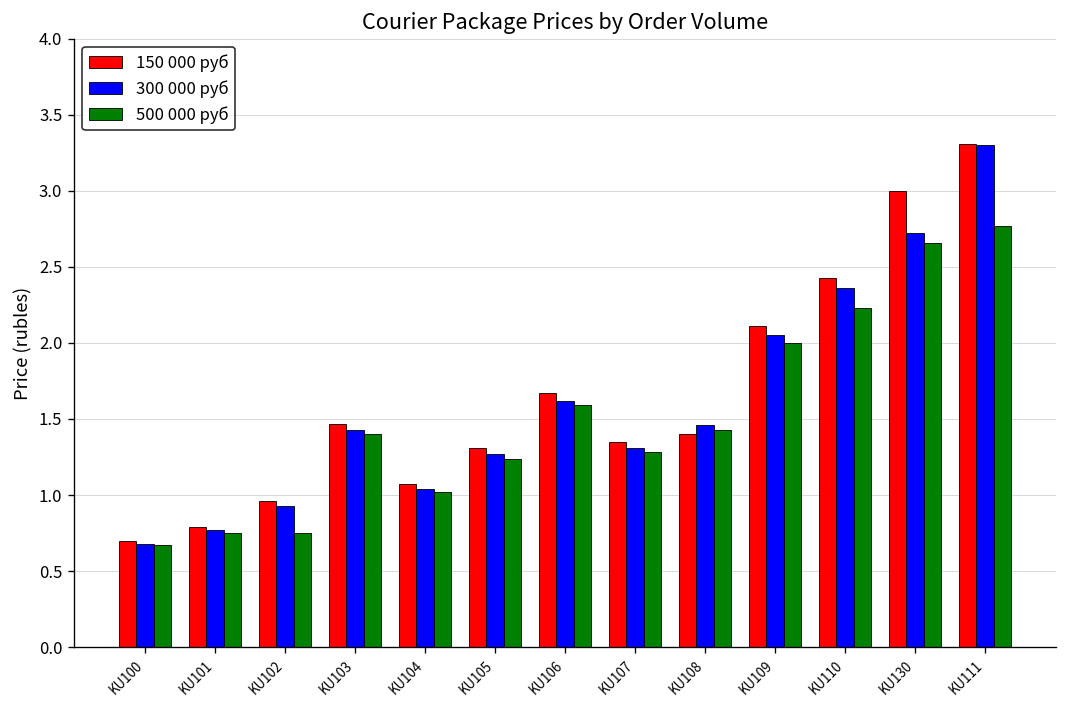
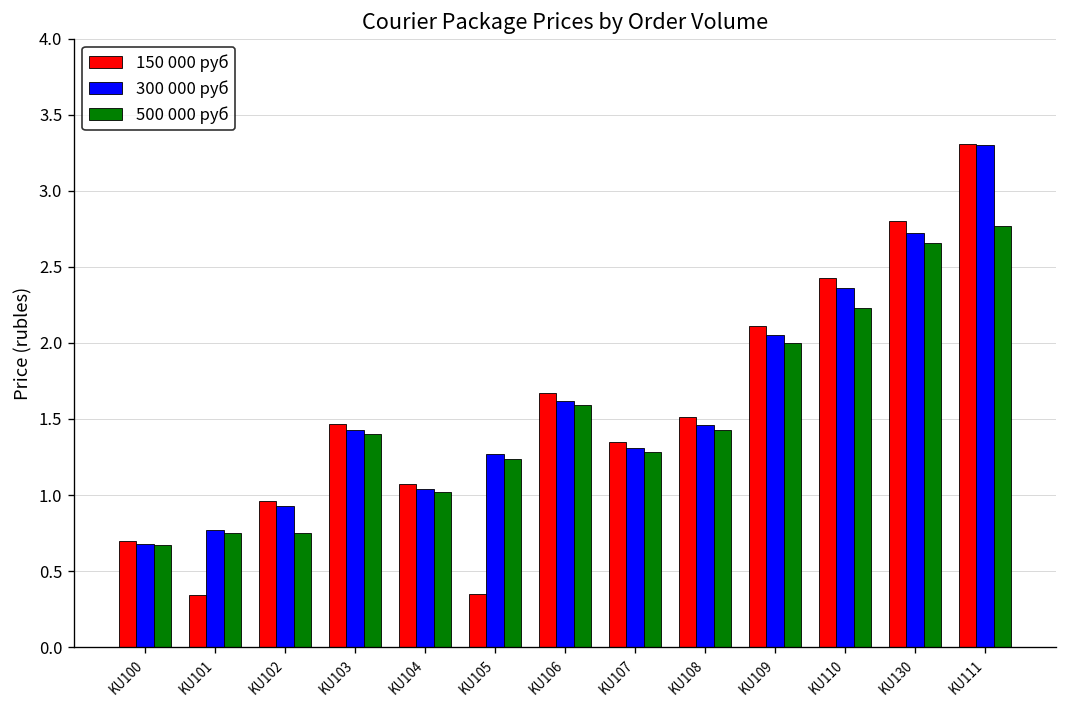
150 000 руб, KU101: 0.79 -> 0.34
150 000 руб, KU105: 1.31 -> 0.35
150 000 руб, KU108: 1.40 -> 1.51
150 000 руб, KU130: 3.0 -> 2.8
